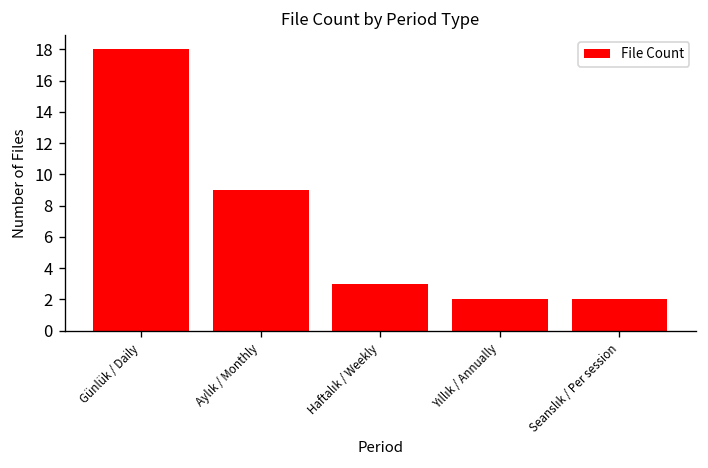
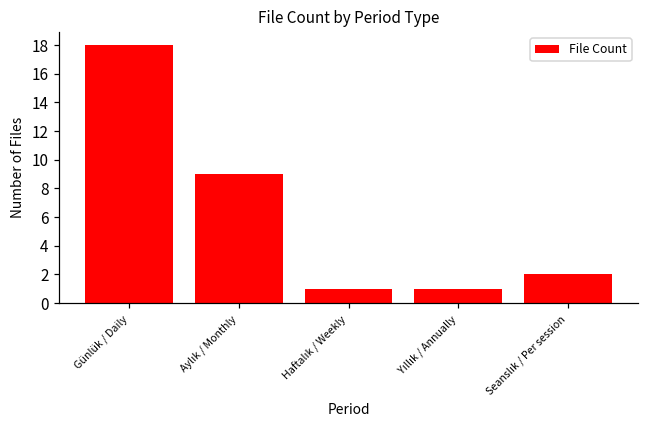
Haftalık / Weekly: 3 -> 1
Yıllık / Annually: 2 -> 1
